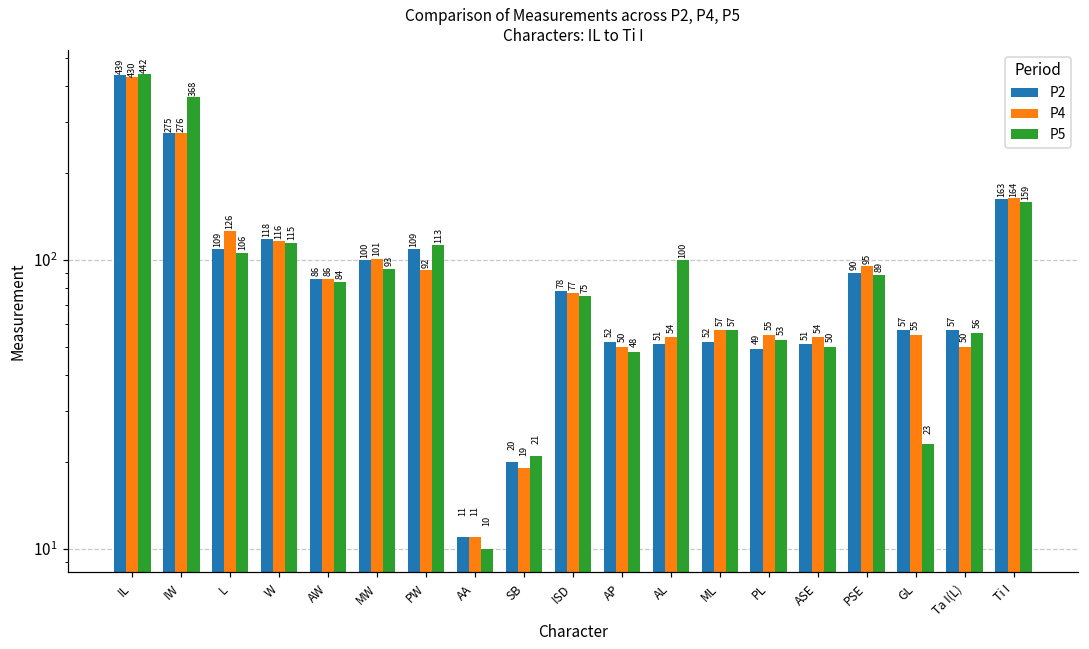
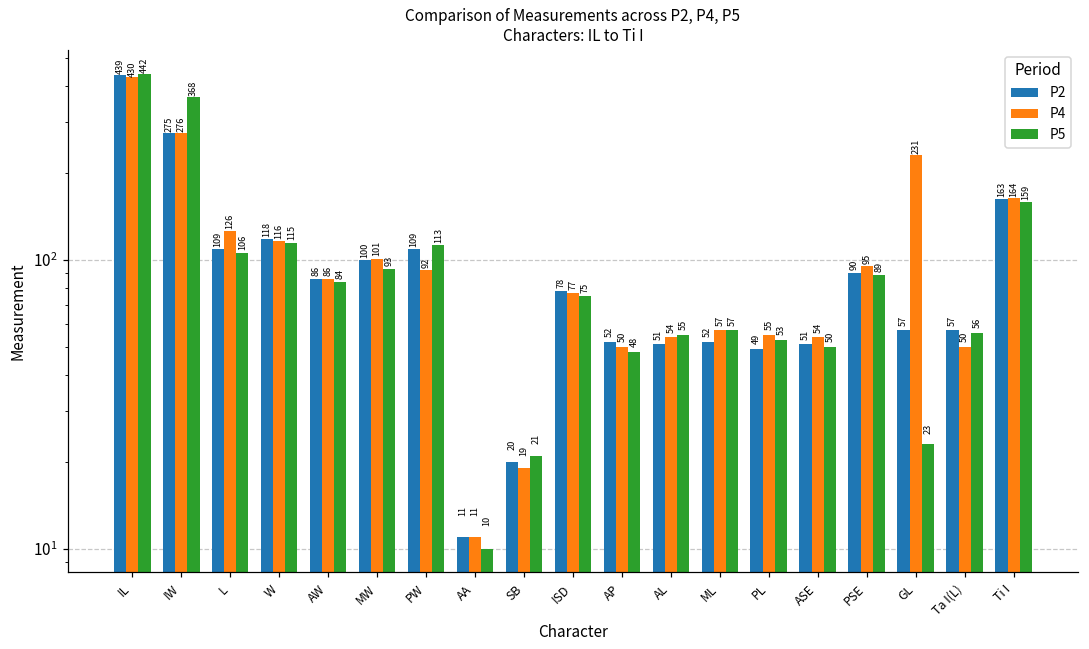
P5, AL: 100 -> 55
P4, GL: 55 -> 231
